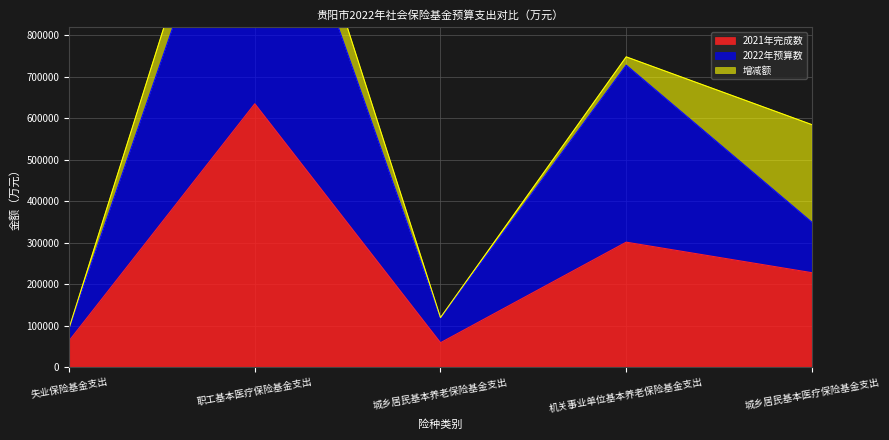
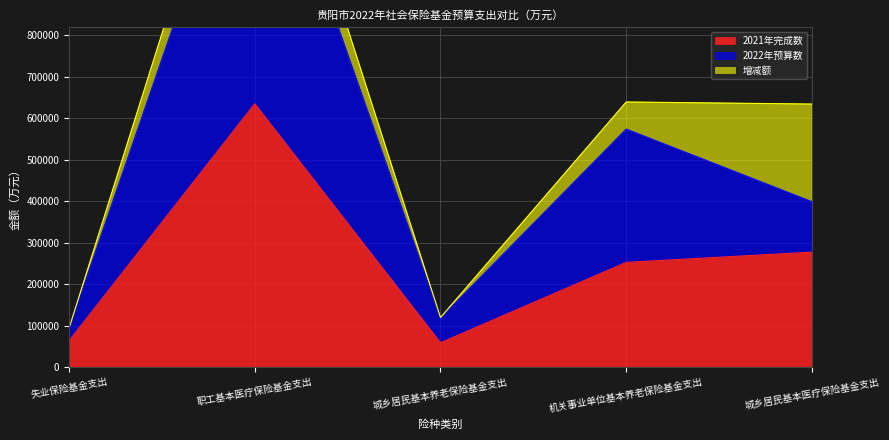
2021年完成数, 机关事业单位基本养老保险基金支出: 300000 -> 250000
2022年预算数, 机关事业单位基本养老保险基金支出: 430000 -> 320000
增减额, 机关事业单位基本养老保险基金支出: 20000 -> 70000
2021年完成数, 城乡居民基本医疗保险基金支出: 230000 -> 280000
